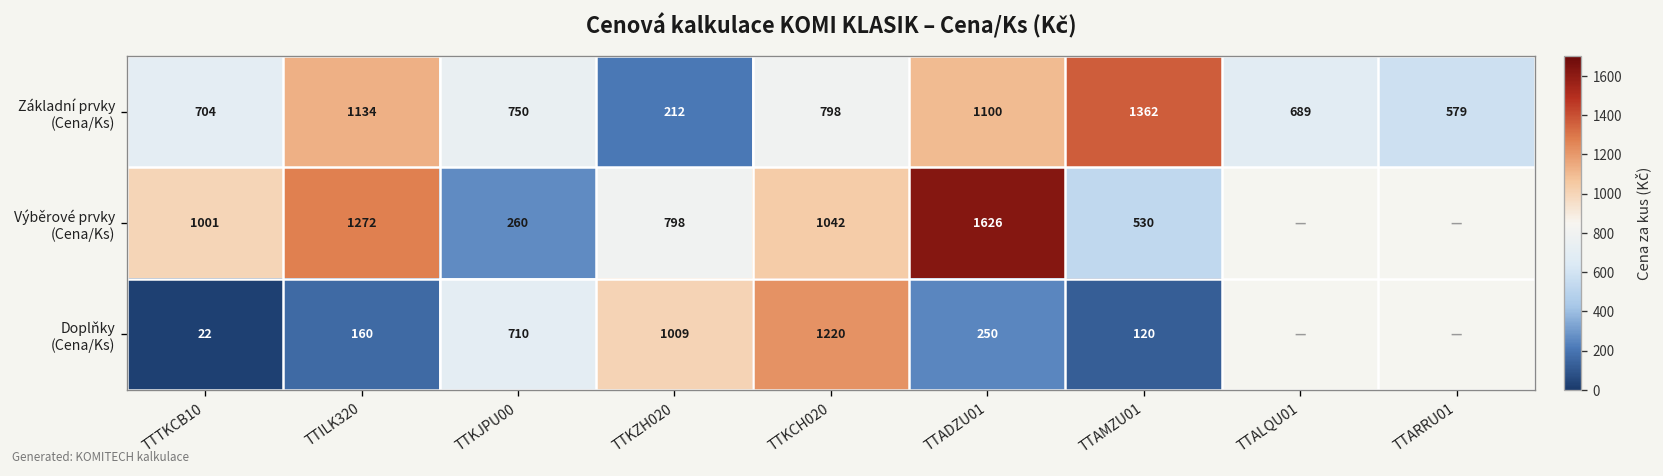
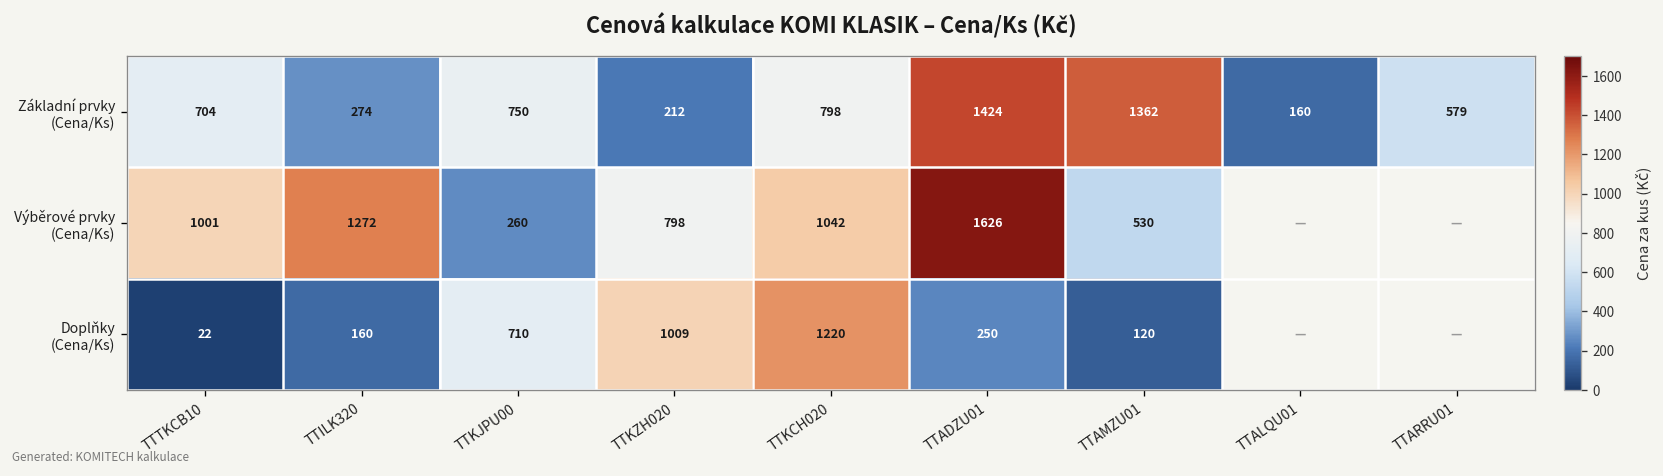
Základní prvky (Cena/Ks), TTILK320: 1134 -> 274
Základní prvky (Cena/Ks), TTADZU01: 1100 -> 1424
Základní prvky (Cena/Ks), TTALQU01: 689 -> 160
